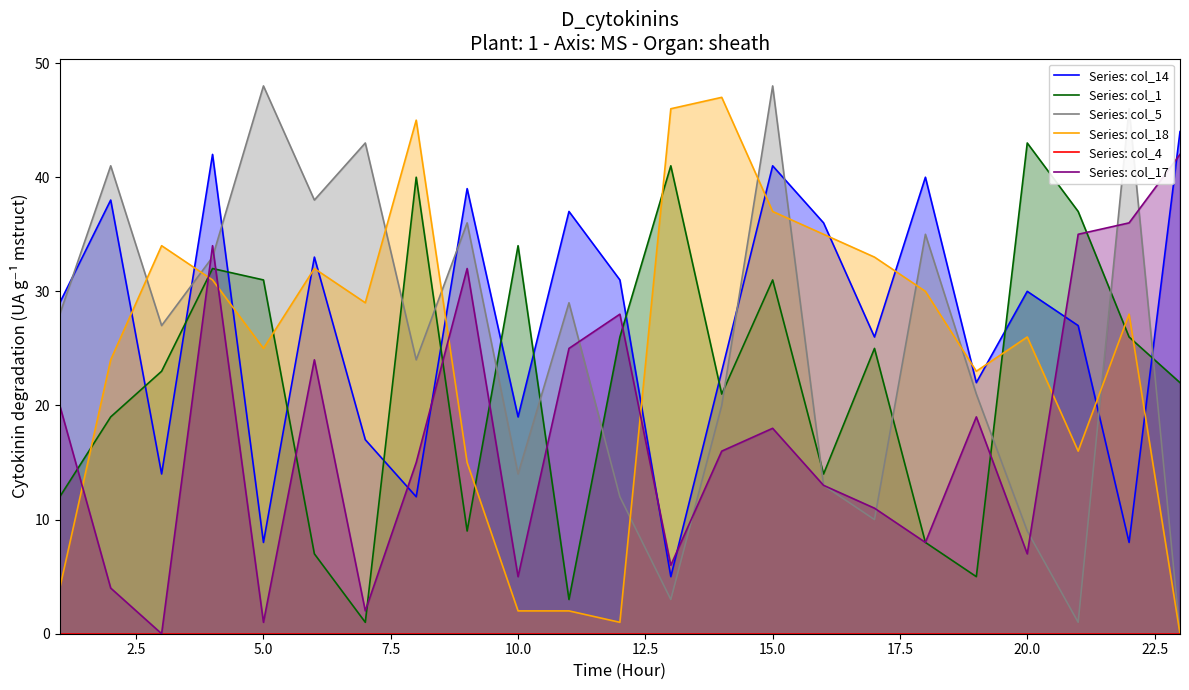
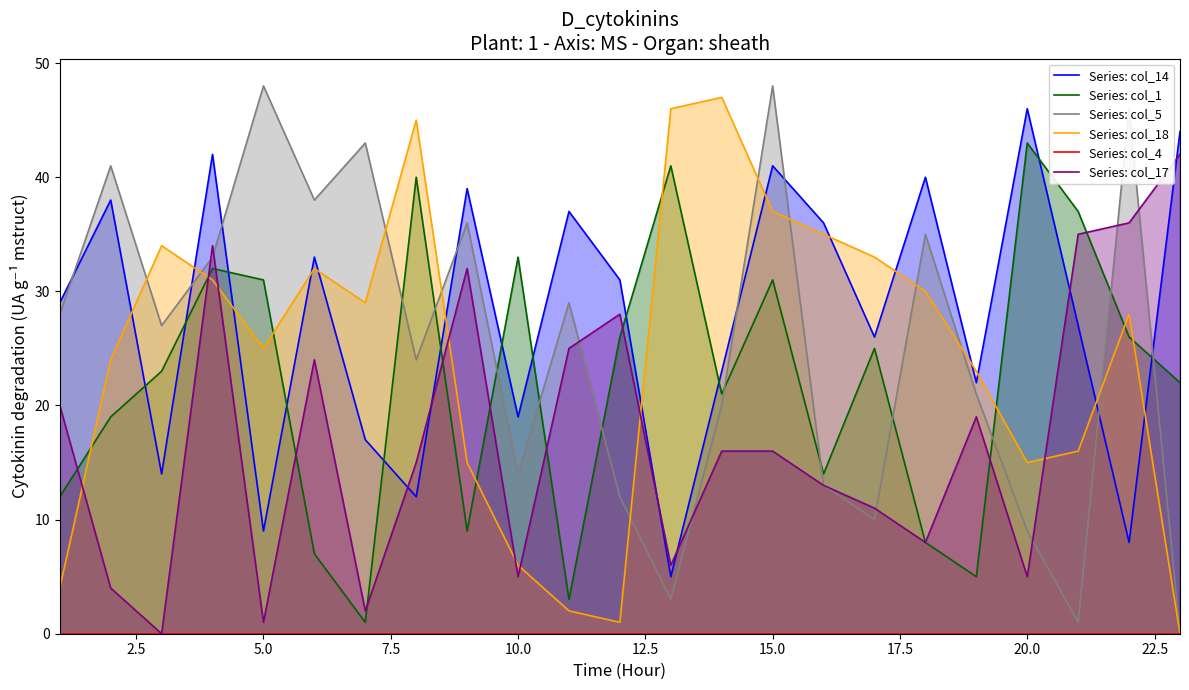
Series: col_14, 5.0: 8 -> 9
Series: col_1, 10.0: 34 -> 33
Series: col_18, 10.0: 2 -> 6
Series: col_17, 15.0: 18 -> 16
Series: col_14, 20.0: 30 -> 46
Series: col_18, 20.0: 26 -> 15
Series: col_17, 20.0: 7 -> 5
